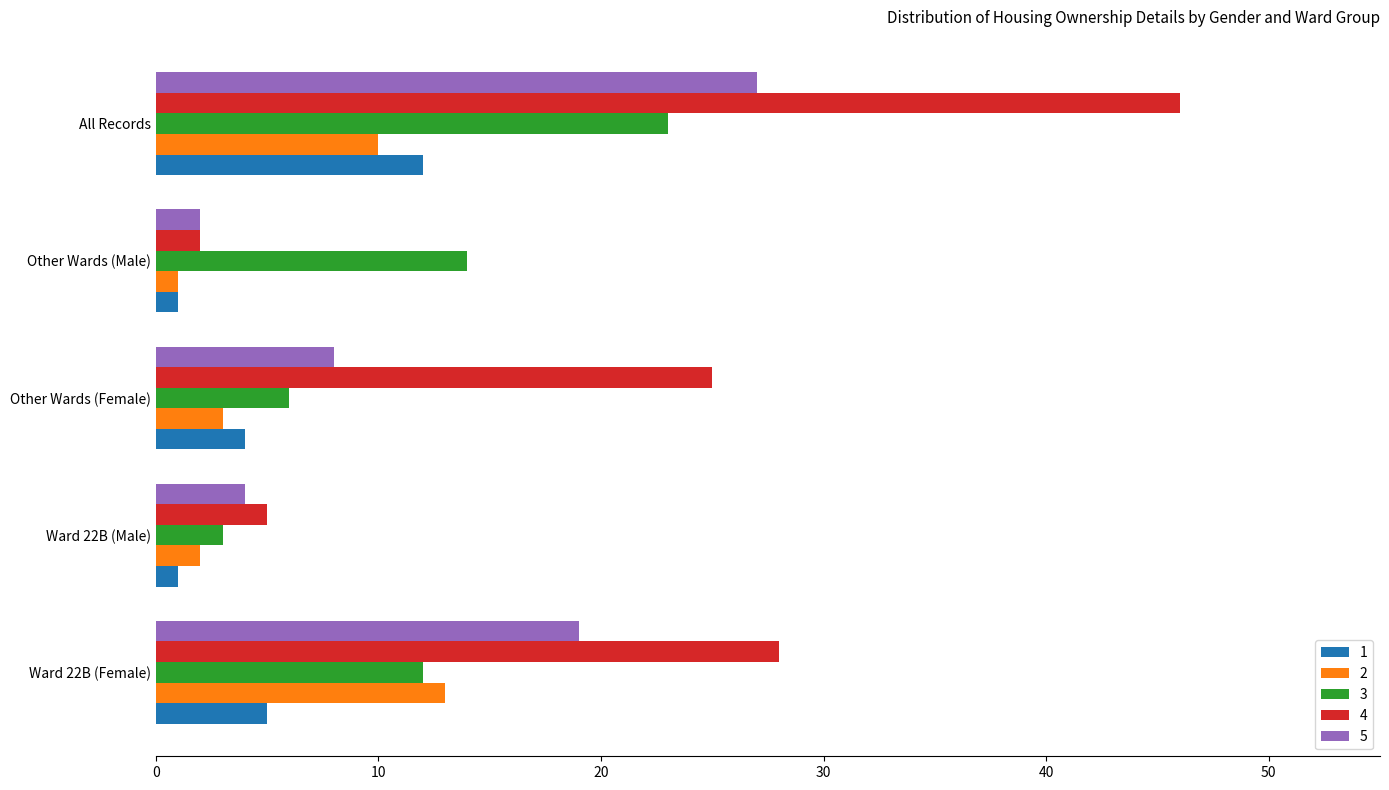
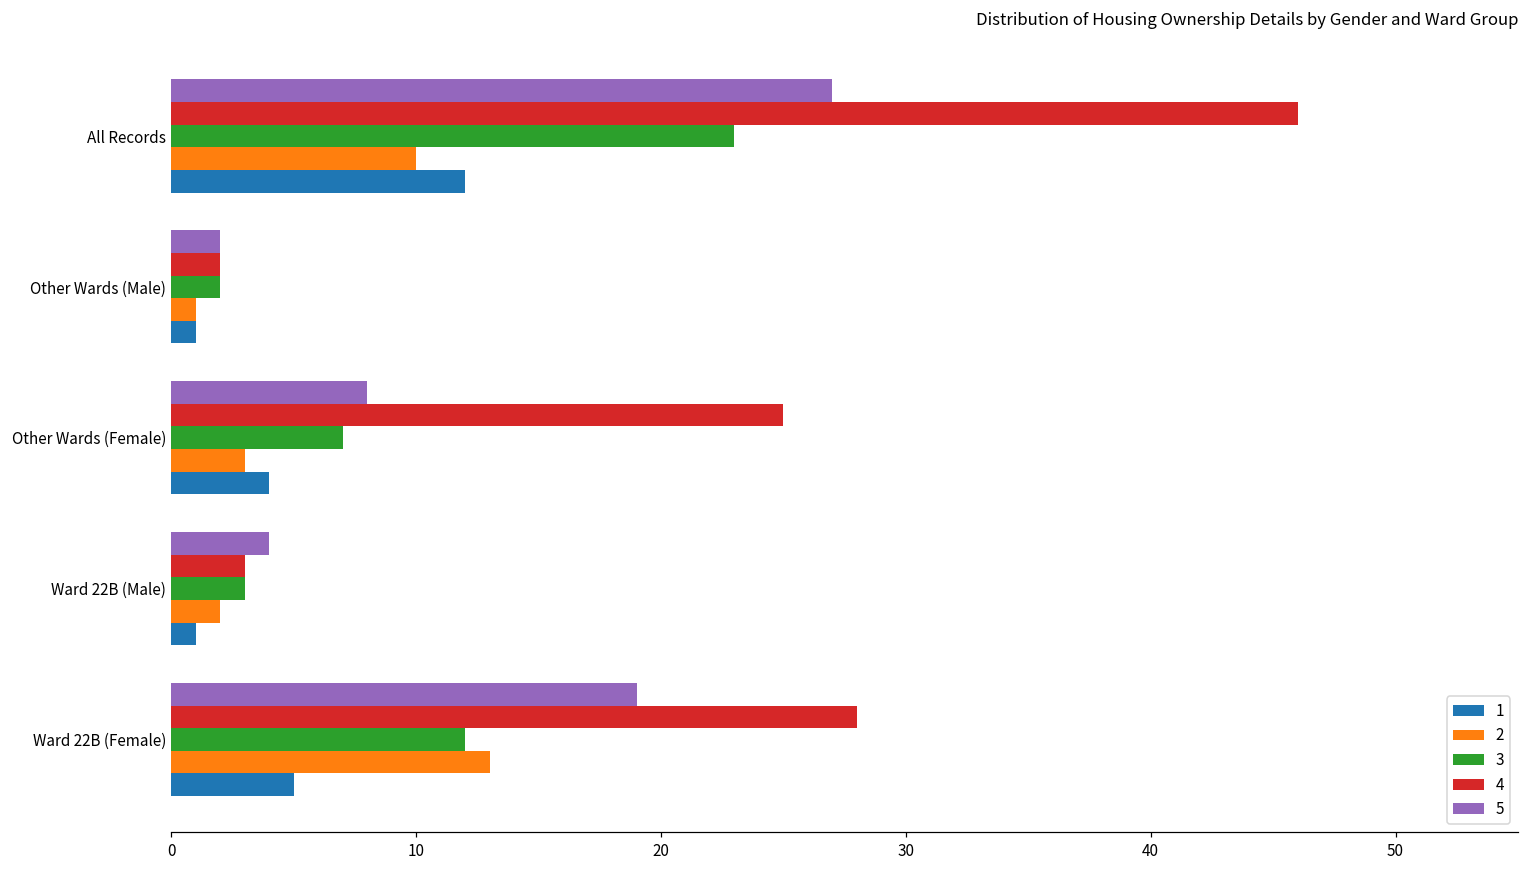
3, Other Wards (Male): 14 -> 2
3, Other Wards (Female): 6 -> 7
4, Ward 22B (Male): 5 -> 3
